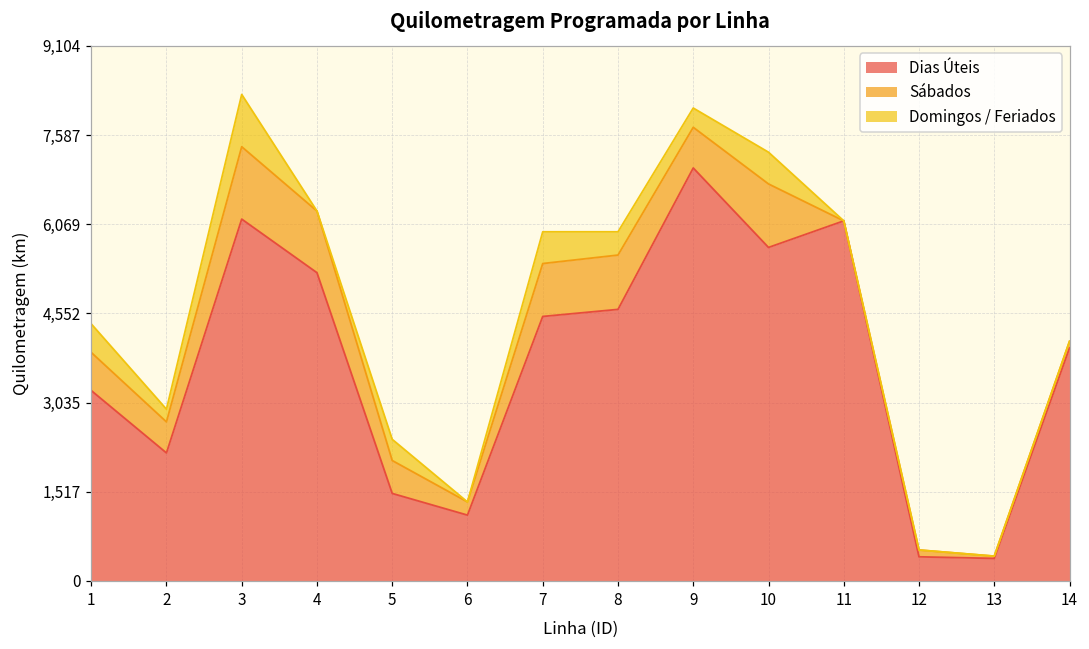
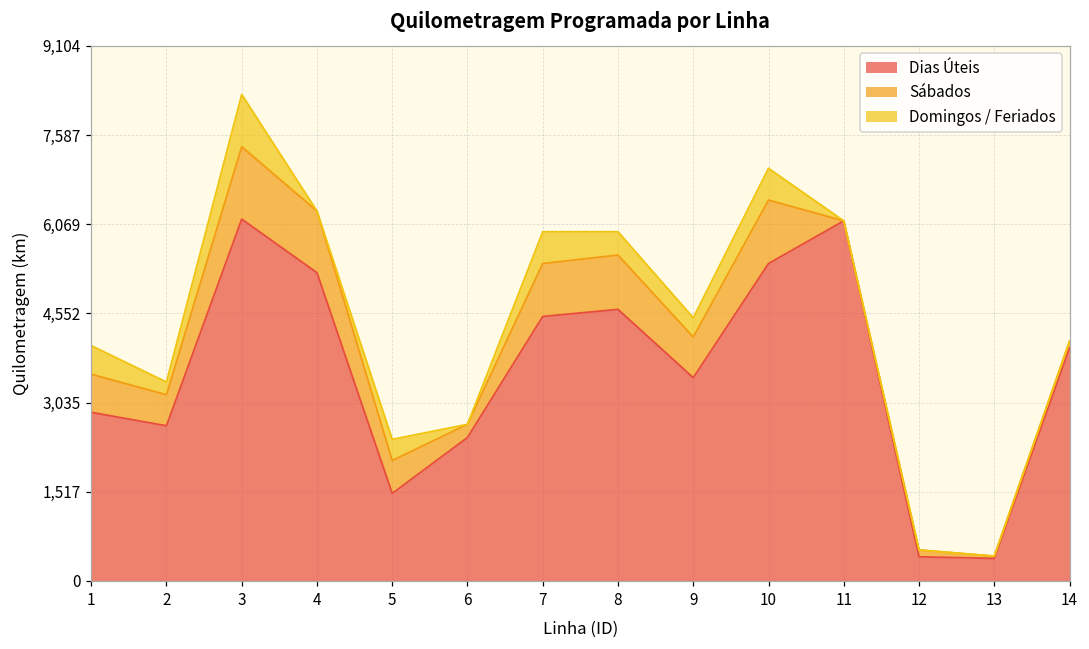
Dias Úteis, 1: 3,200 -> 2,900
Dias Úteis, 2: 2,200 -> 2,600
Dias Úteis, 6: 1,100 -> 2,400
Dias Úteis, 9: 7,000 -> 3,500
Dias Úteis, 10: 5,700 -> 5,400
